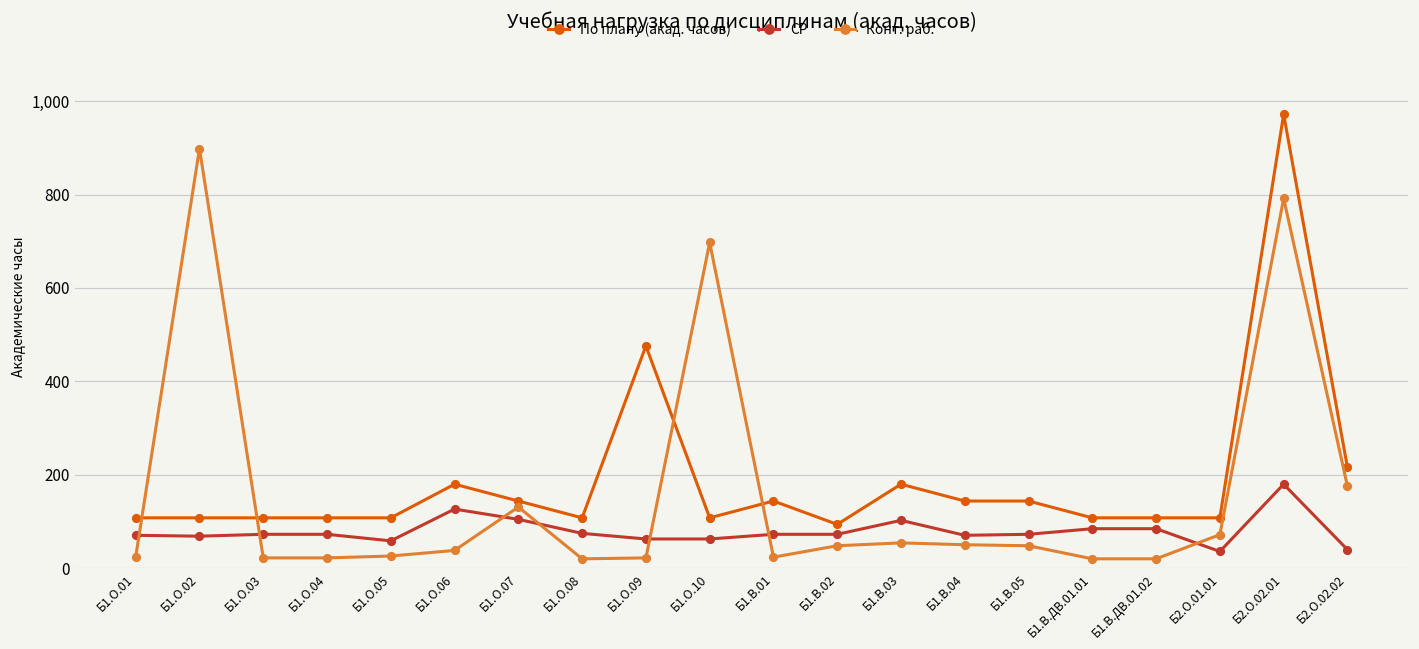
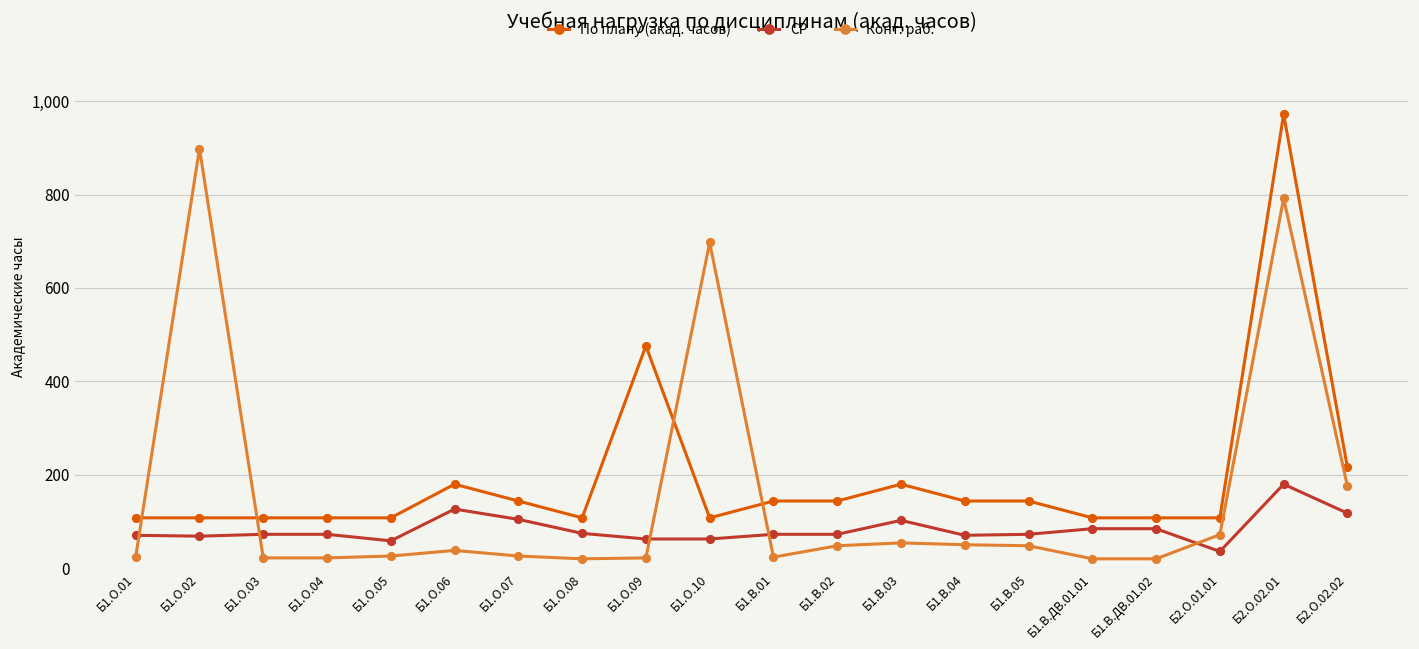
Конт. раб., Б1.О.07: 130 -> 30
По плану (акад. часов), Б1.В.02: 90 -> 140
СР, Б2.О.02.02: 40 -> 120
